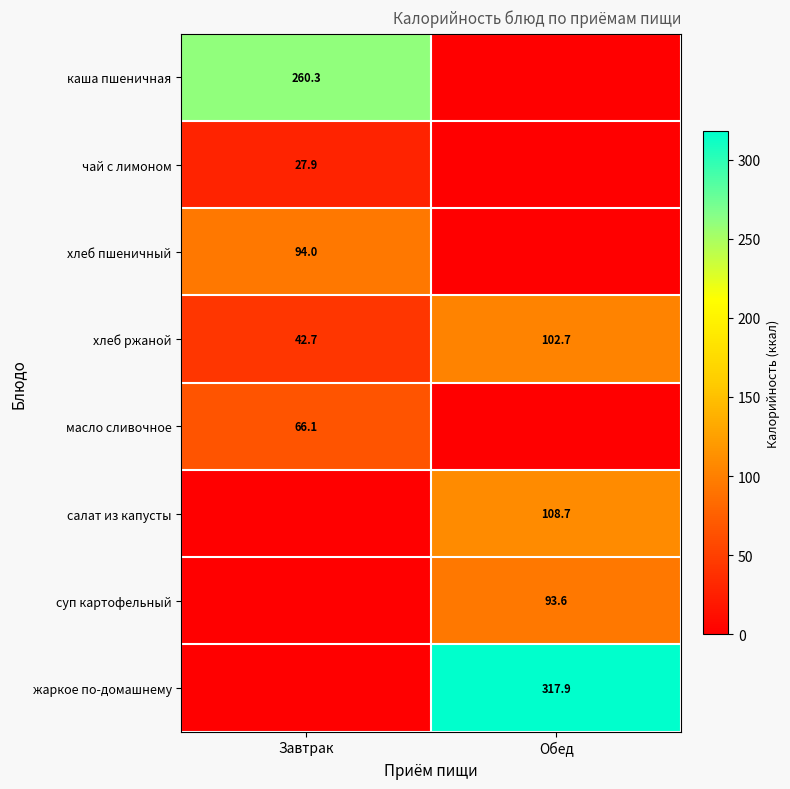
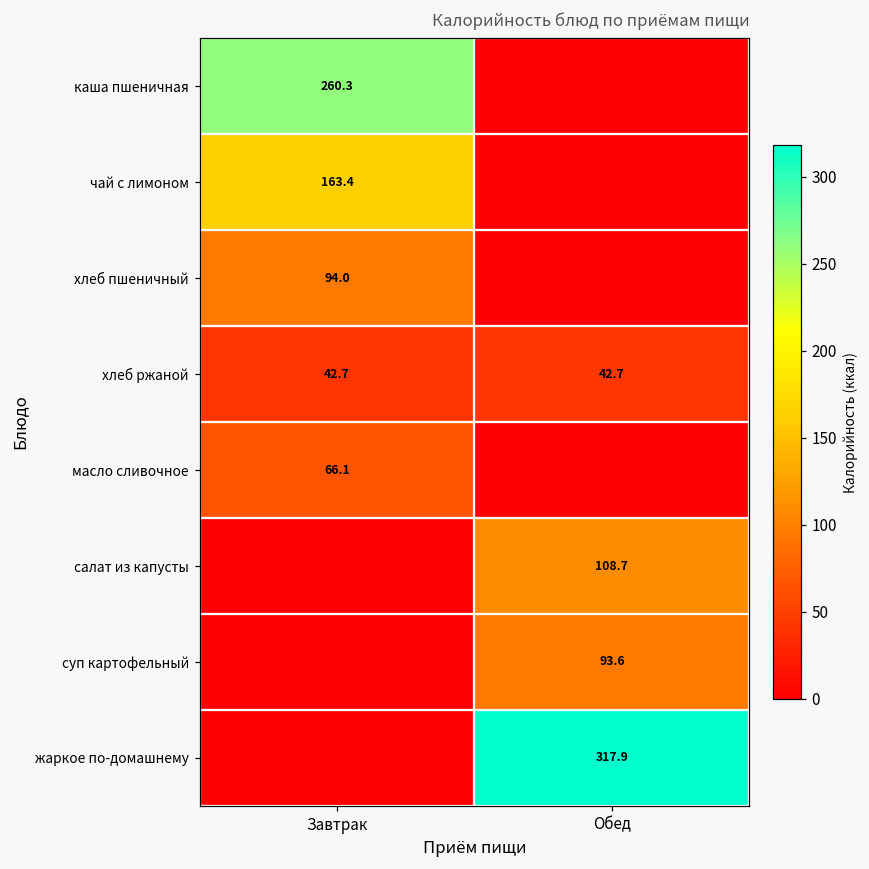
чай с лимоном, Завтрак: 27.9 -> 163.4
хлеб ржаной, Обед: 102.7 -> 42.7
